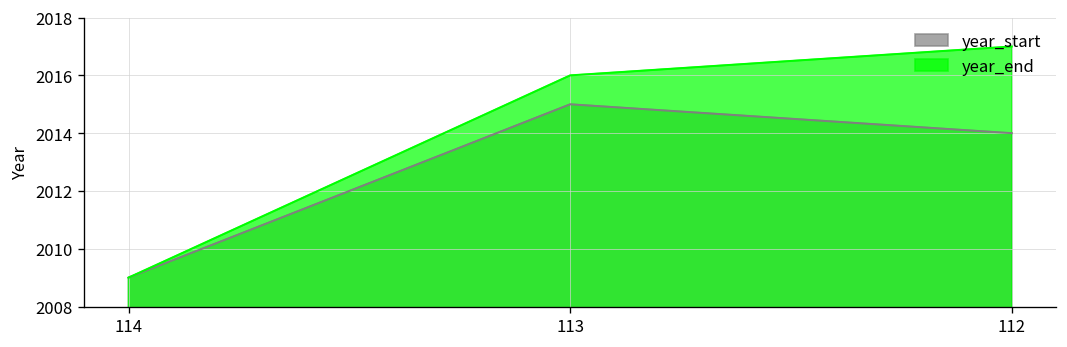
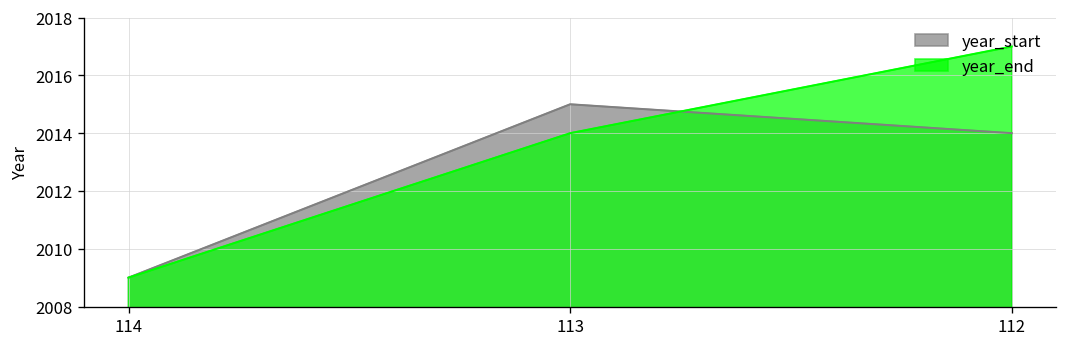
year_end, 113: 2016 -> 2014
